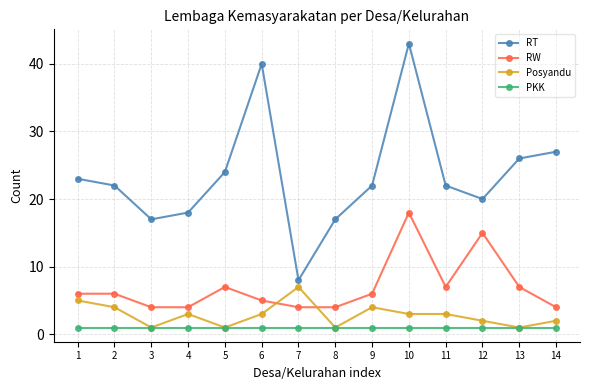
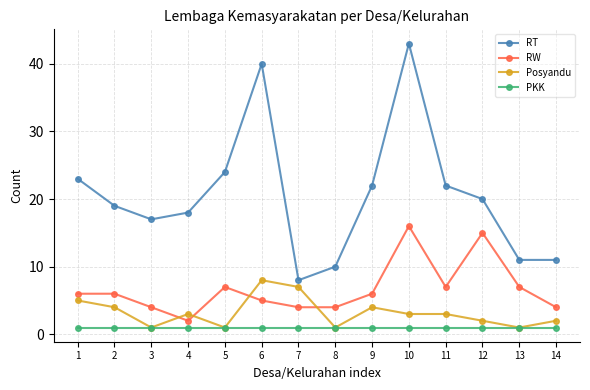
RT, 2: 22 -> 19
RW, 4: 4 -> 2
Posyandu, 6: 3 -> 8
RT, 8: 17 -> 10
RW, 10: 18 -> 16
RT, 13: 26 -> 11
RT, 14: 27 -> 11
